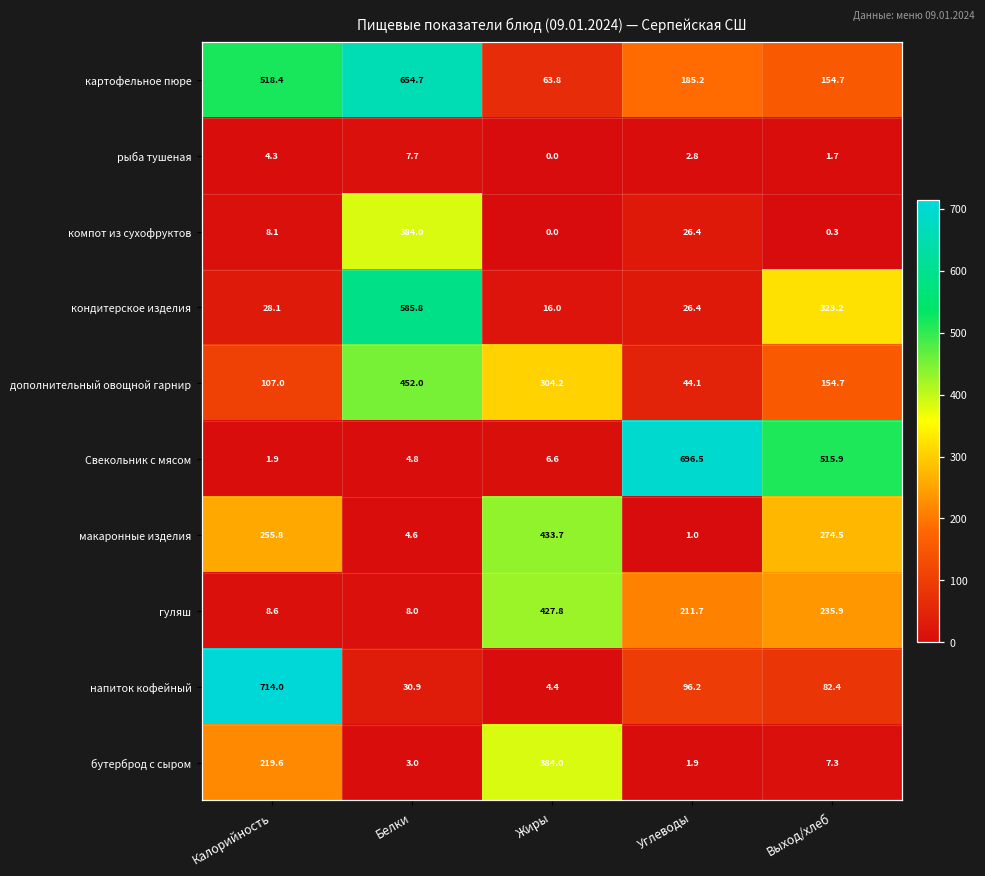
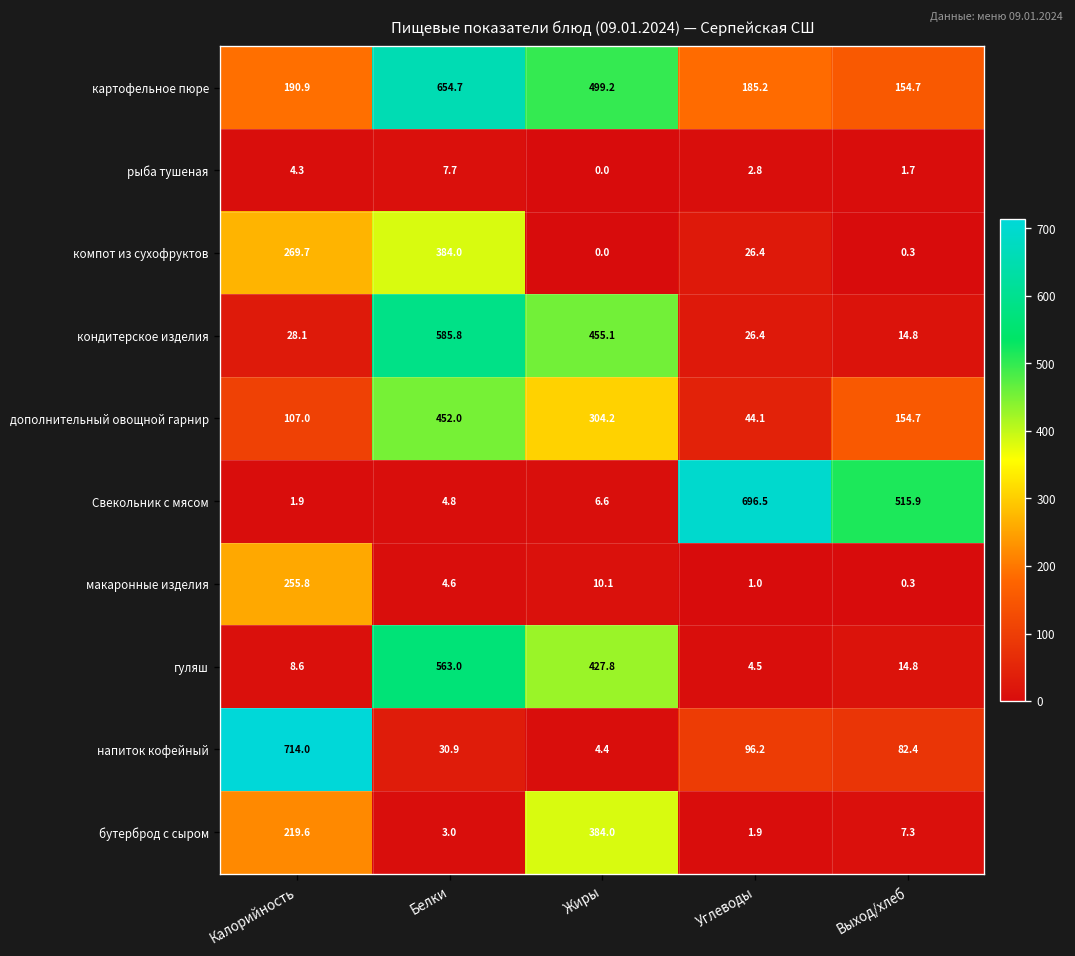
картофельное пюре, Калорийность: 518.4 -> 190.9
картофельное пюре, Жиры: 63.8 -> 499.2
компот из сухофруктов, Калорийность: 8.1 -> 269.7
кондитерское изделия, Жиры: 16.0 -> 455.1
кондитерское изделия, Выход/хлеб: 323.2 -> 14.8
макаронные изделия, Жиры: 433.7 -> 10.1
макаронные изделия, Выход/хлеб: 274.5 -> 0.3
гуляш, Белки: 8.0 -> 563.0
гуляш, Углеводы: 211.7 -> 4.5
гуляш, Выход/хлеб: 235.9 -> 14.8
